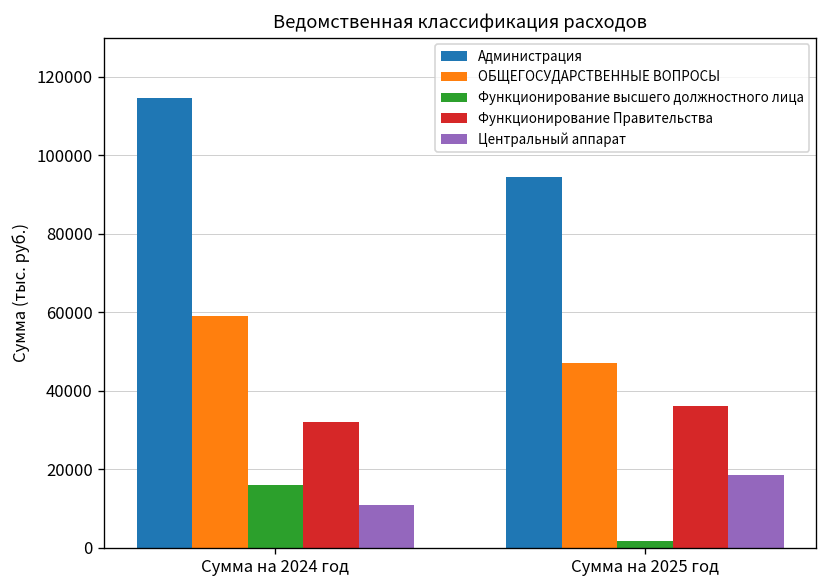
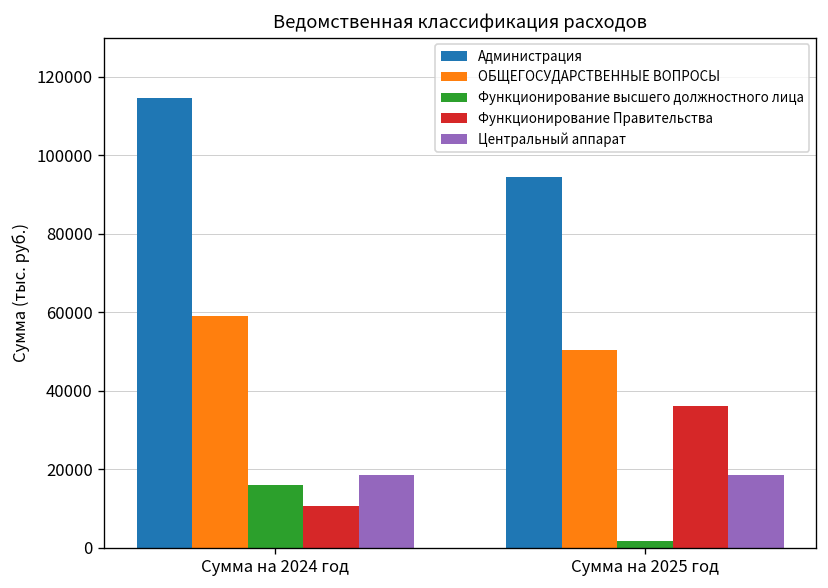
Функционирование Правительства, Сумма на 2024 год: 32000 -> 11000
Центральный аппарат, Сумма на 2024 год: 11000 -> 19000
ОБЩЕГОСУДАРСТВЕННЫЕ ВОПРОСЫ, Сумма на 2025 год: 47000 -> 50000
